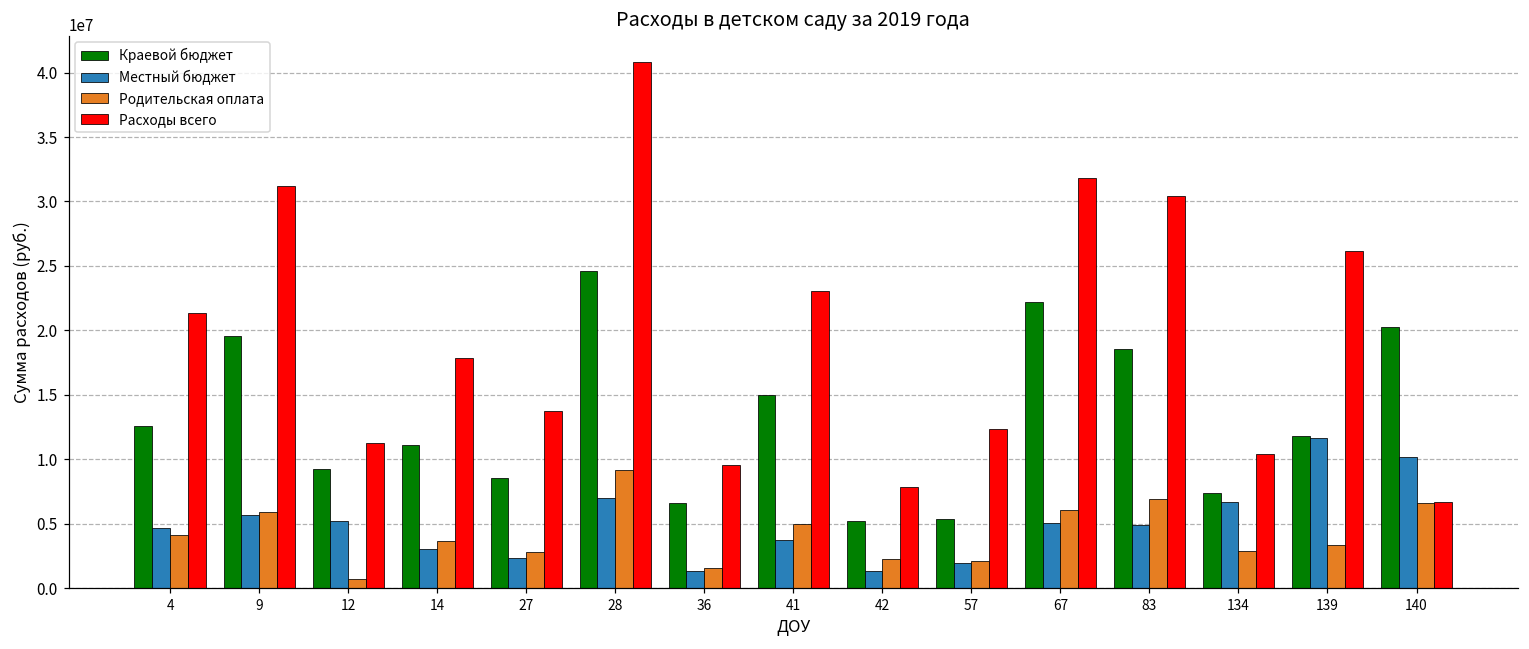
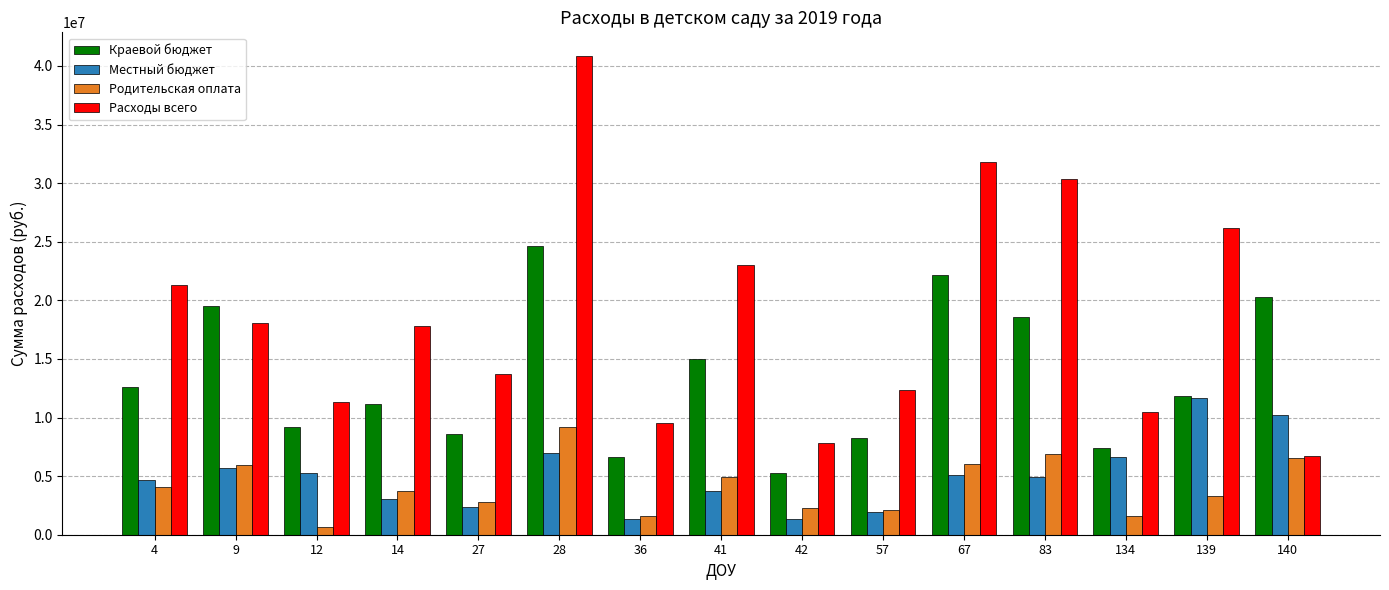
Расходы всего, 9: 31200000 -> 18100000
Краевой бюджет, 57: 5400000 -> 8300000
Родительская оплата, 134: 2800000 -> 1600000
